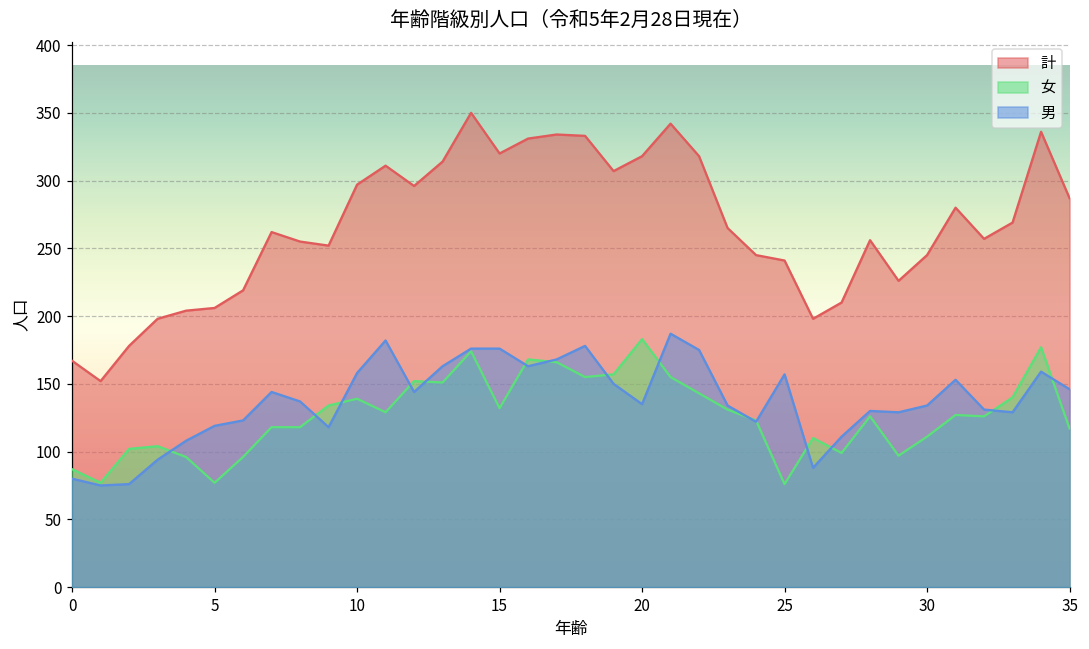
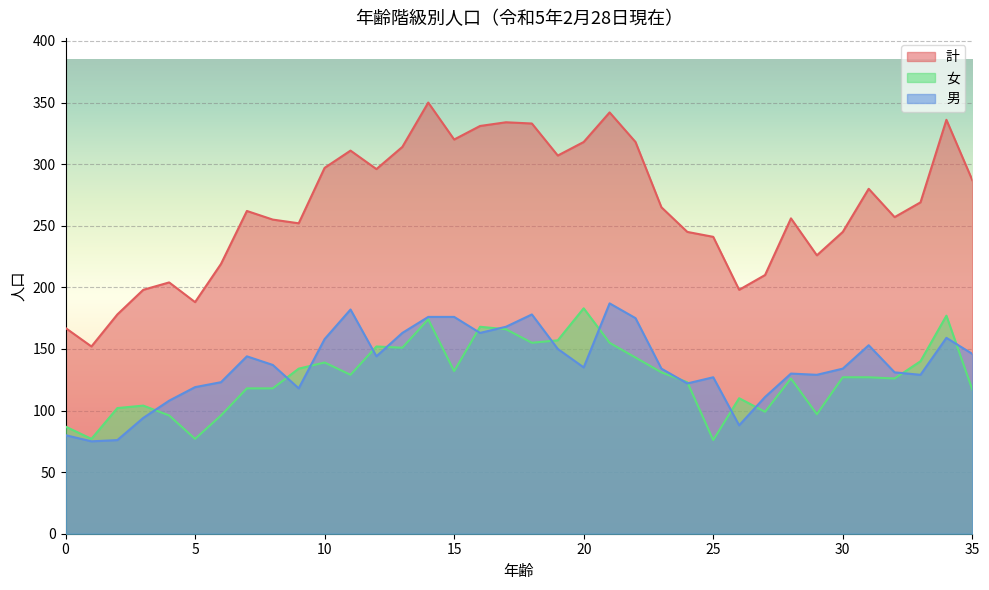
計, 5: 206 -> 188
男, 25: 157 -> 127
女, 30: 111 -> 127
